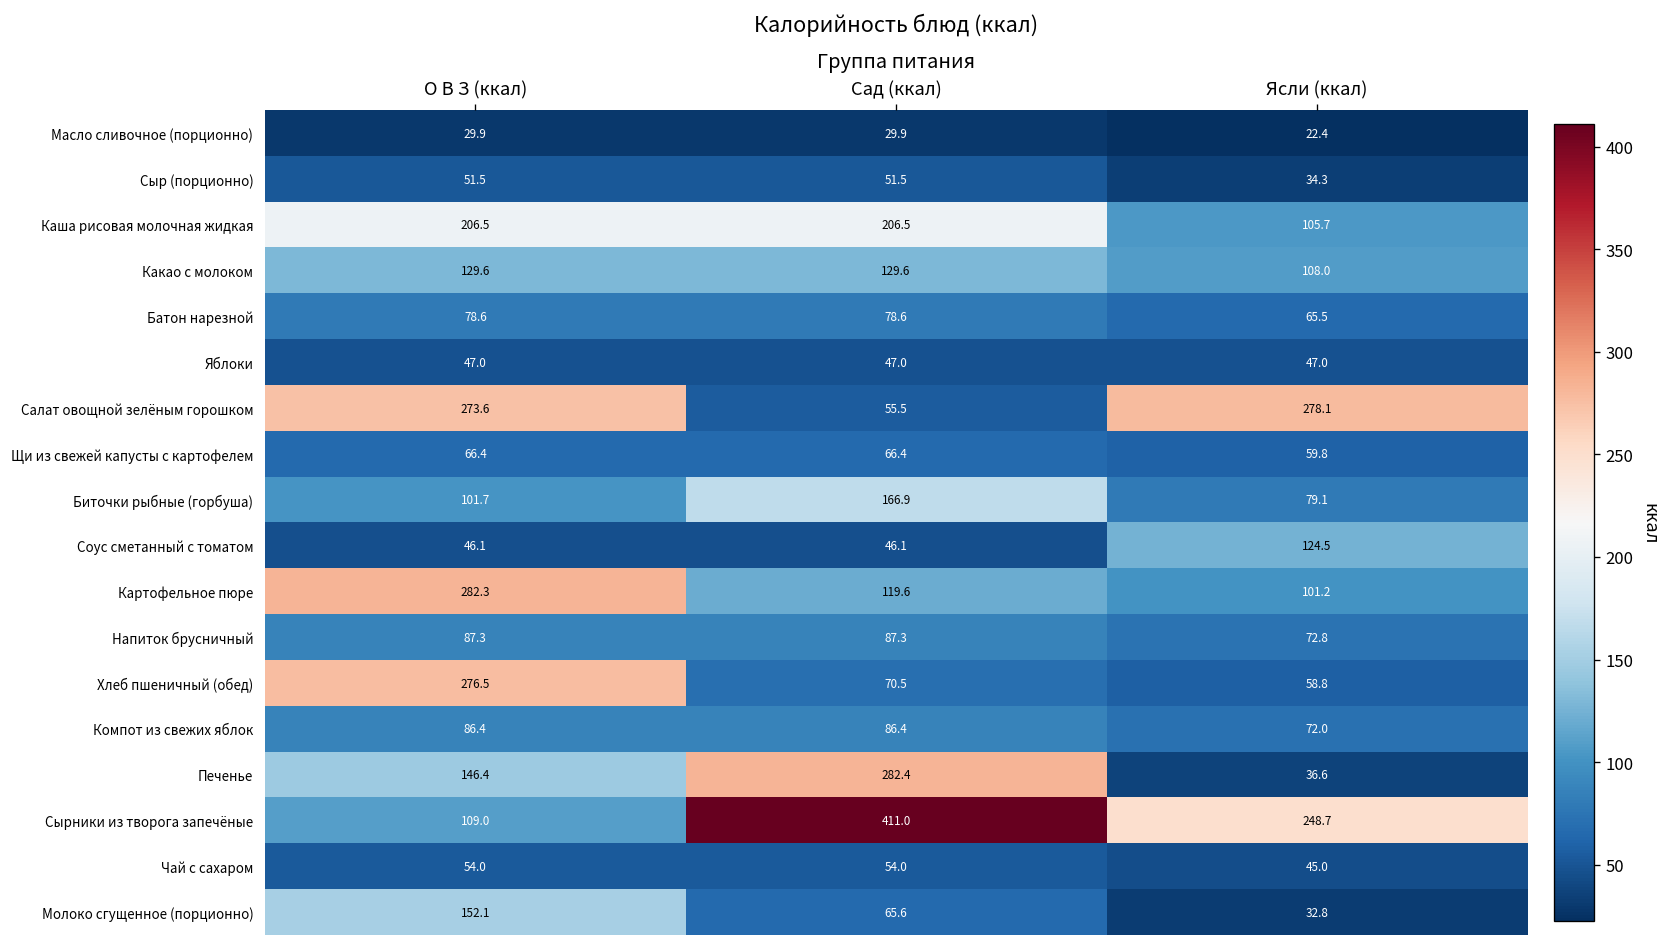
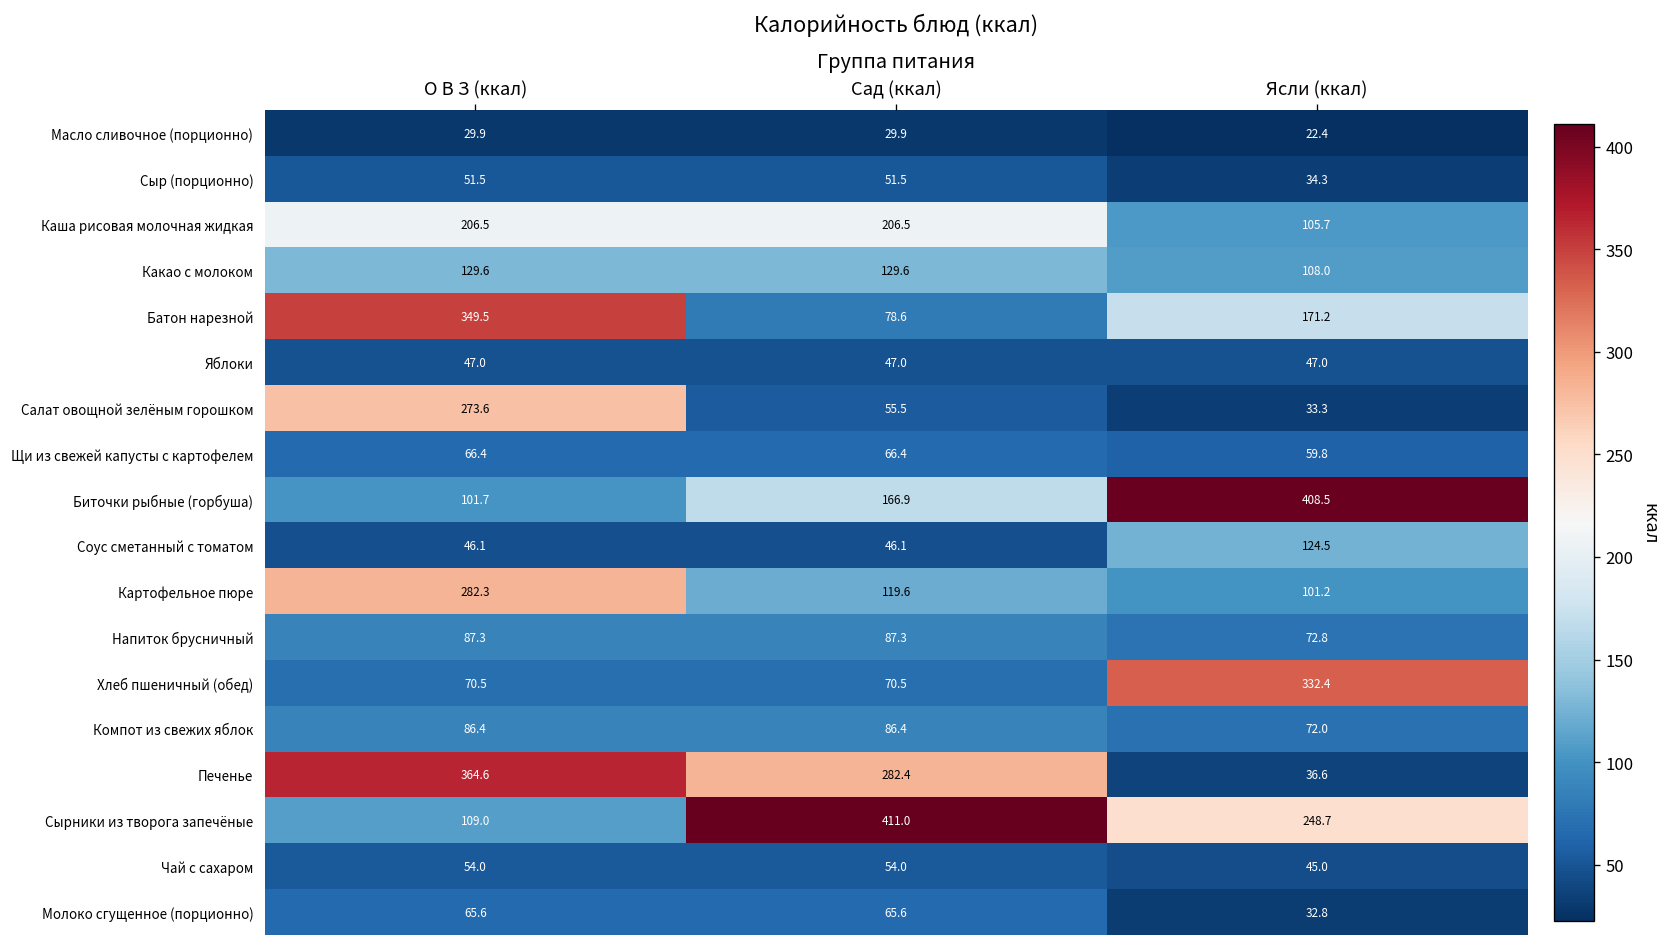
Батон нарезной, О В З (ккал): 78.6 -> 349.5
Батон нарезной, Ясли (ккал): 65.5 -> 171.2
Салат овощной зелёным горошком, Ясли (ккал): 278.1 -> 33.3
Биточки рыбные (горбуша), Ясли (ккал): 79.1 -> 408.5
Хлеб пшеничный (обед), О В З (ккал): 276.5 -> 70.5
Хлеб пшеничный (обед), Ясли (ккал): 58.8 -> 332.4
Печенье, О В З (ккал): 146.4 -> 364.6
Молоко сгущенное (порционно), О В З (ккал): 152.1 -> 65.6
